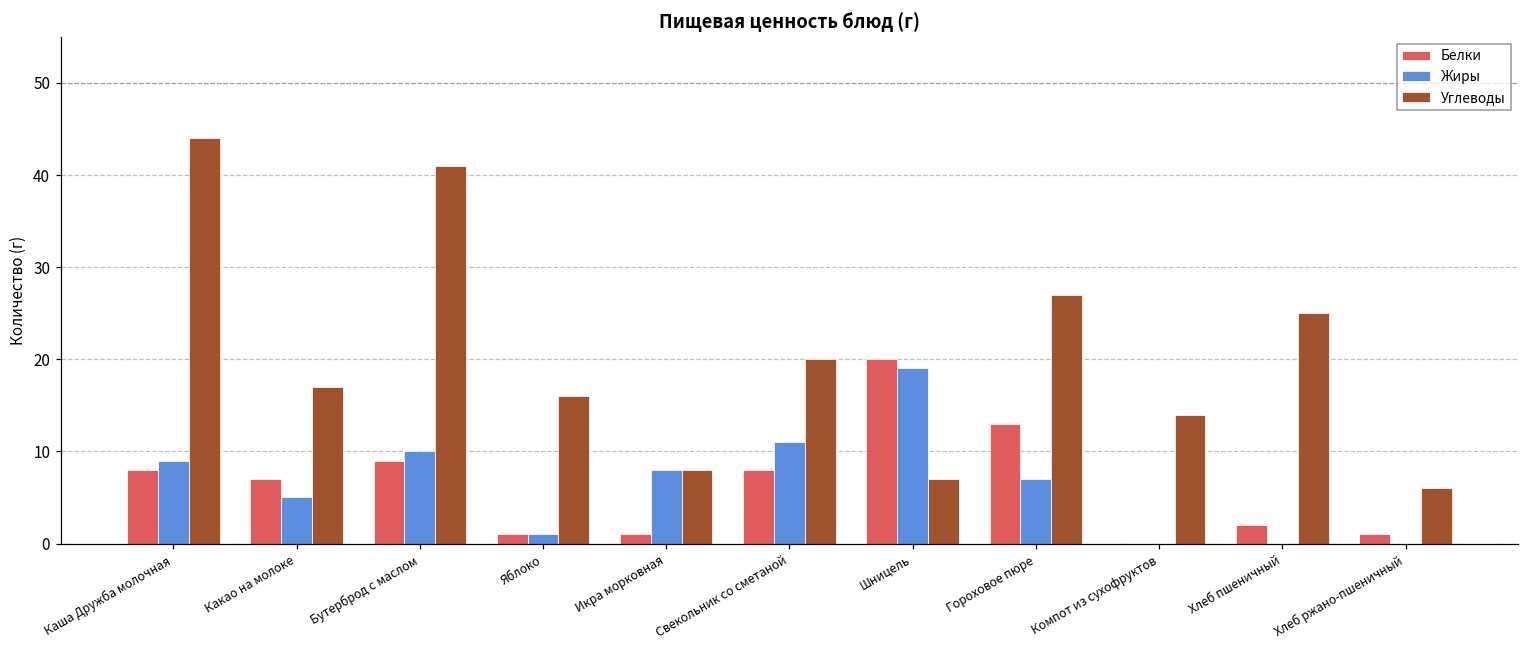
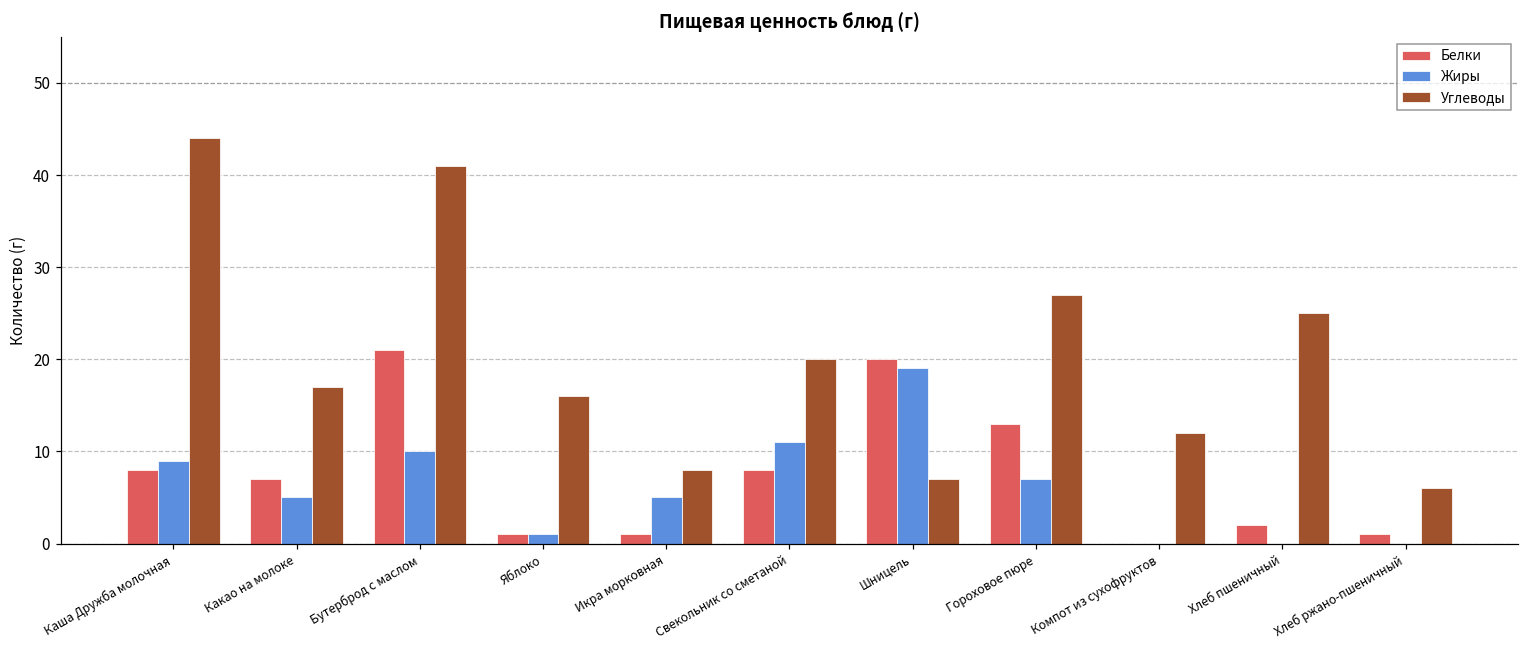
Белки, Бутерброд с маслом: 9 -> 21
Жиры, Икра морковная: 8 -> 5
Углеводы, Компот из сухофруктов: 14 -> 12
